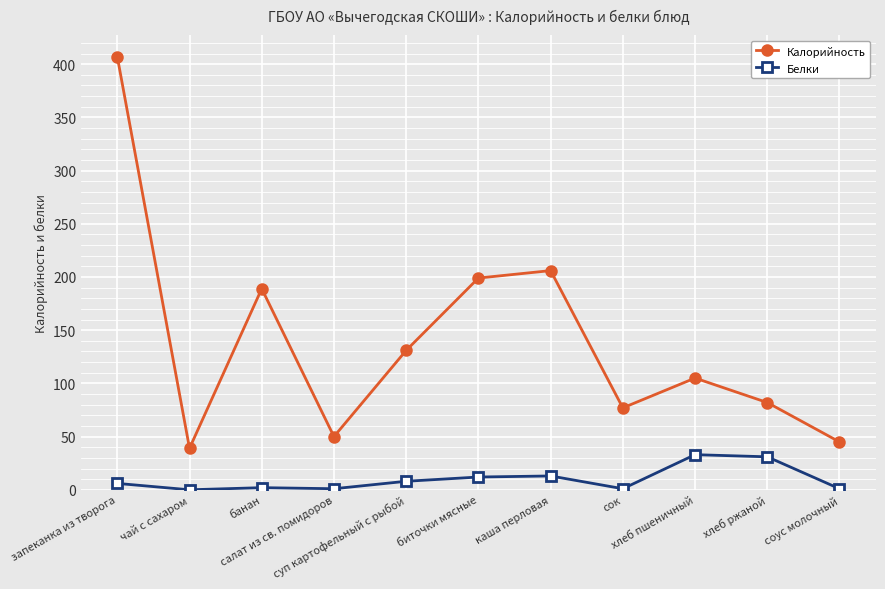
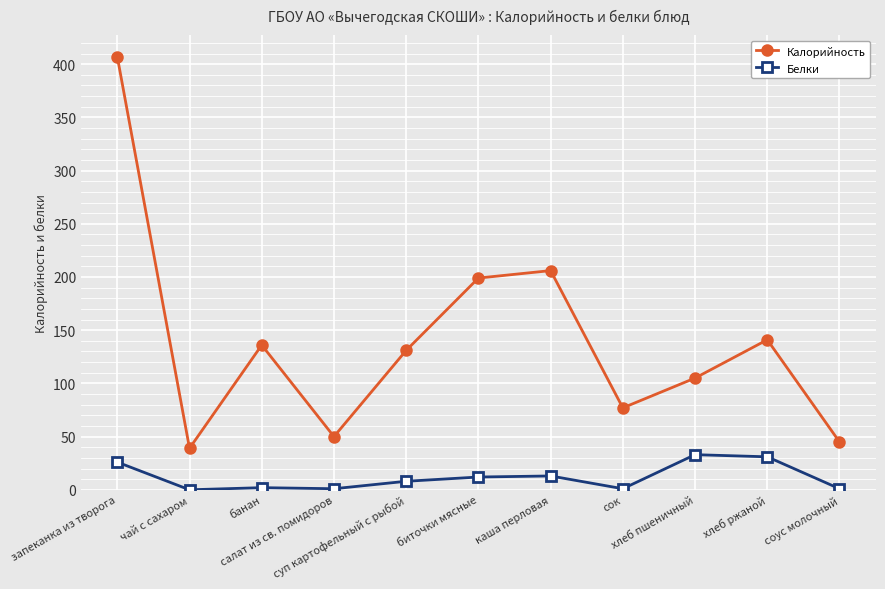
Белки, запеканка из творога: 6 -> 26
Калорийность, банан: 189 -> 136
Калорийность, хлеб ржаной: 82 -> 141
